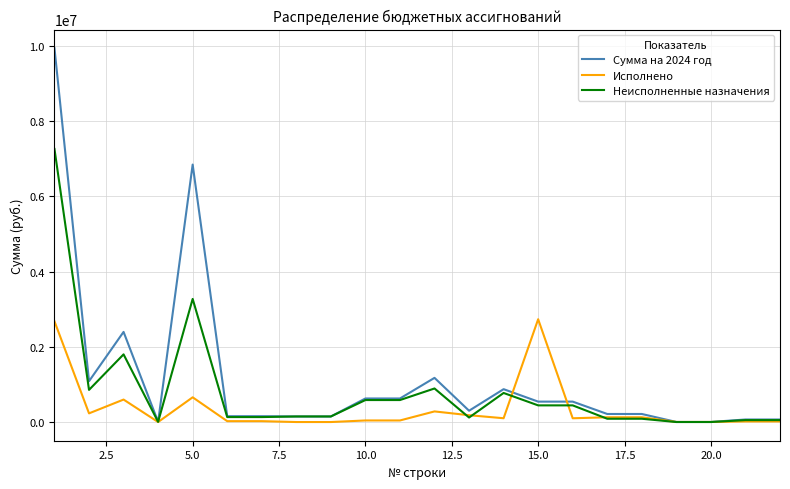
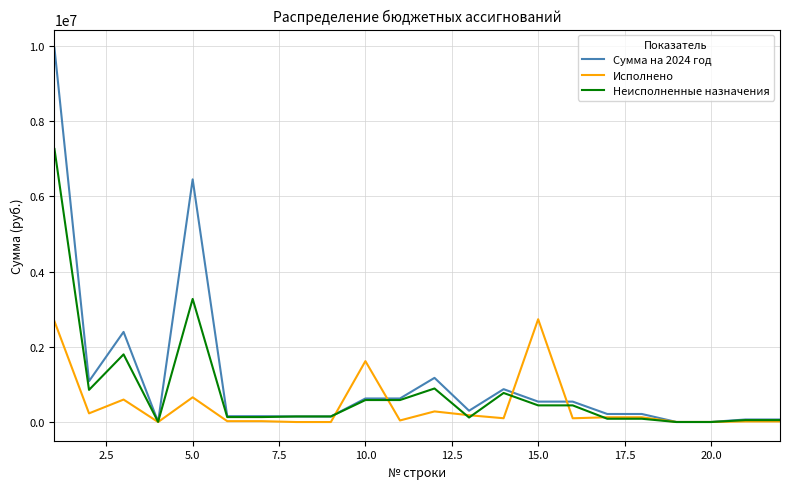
Сумма на 2024 год, 5.0: 6800000 -> 6400000
Исполнено, 10.0: 0 -> 1600000
